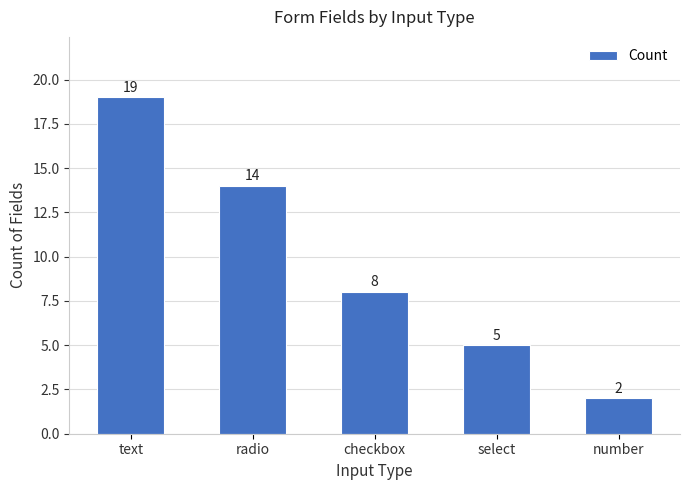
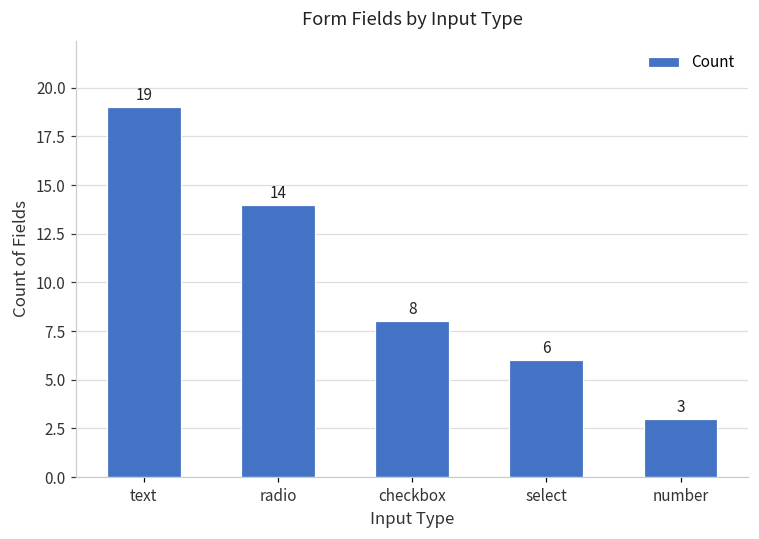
select: 5 -> 6
number: 2 -> 3
